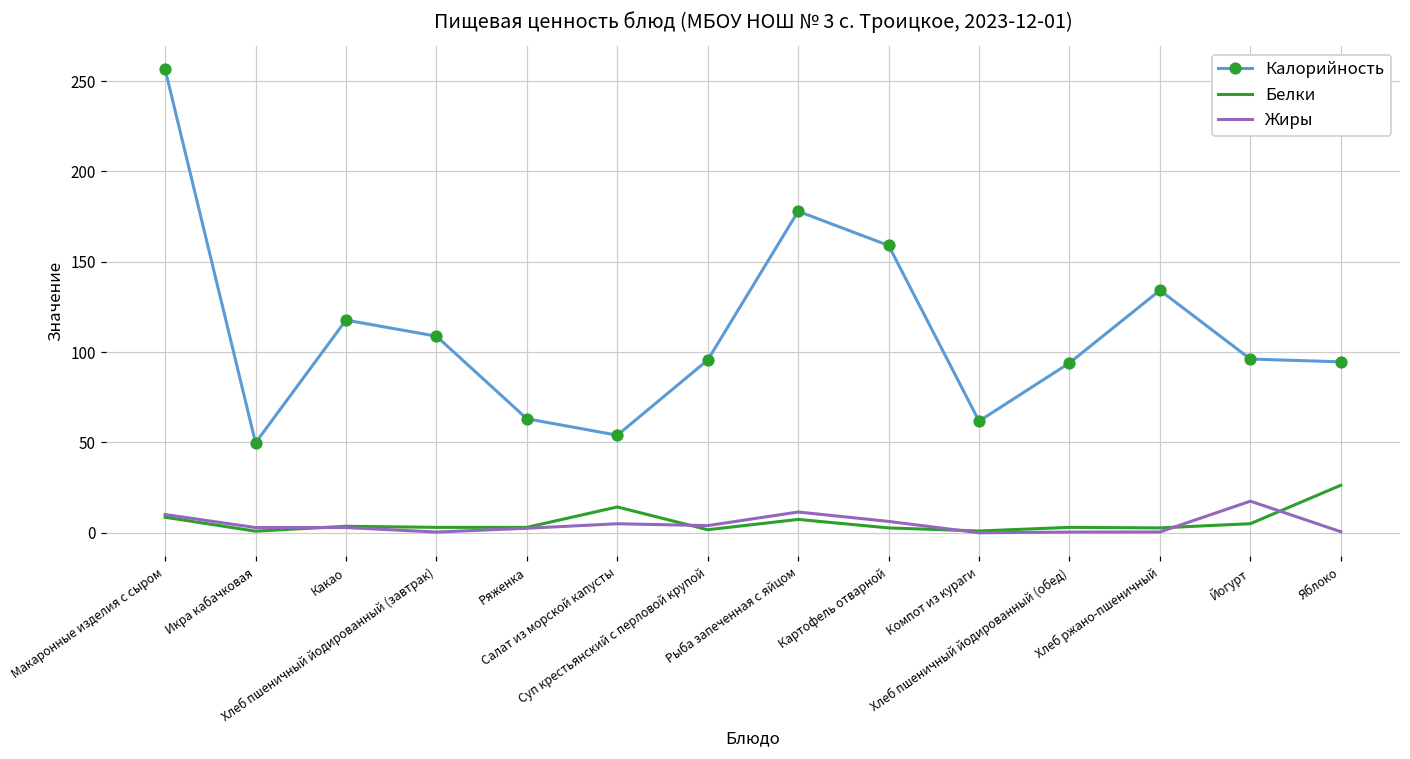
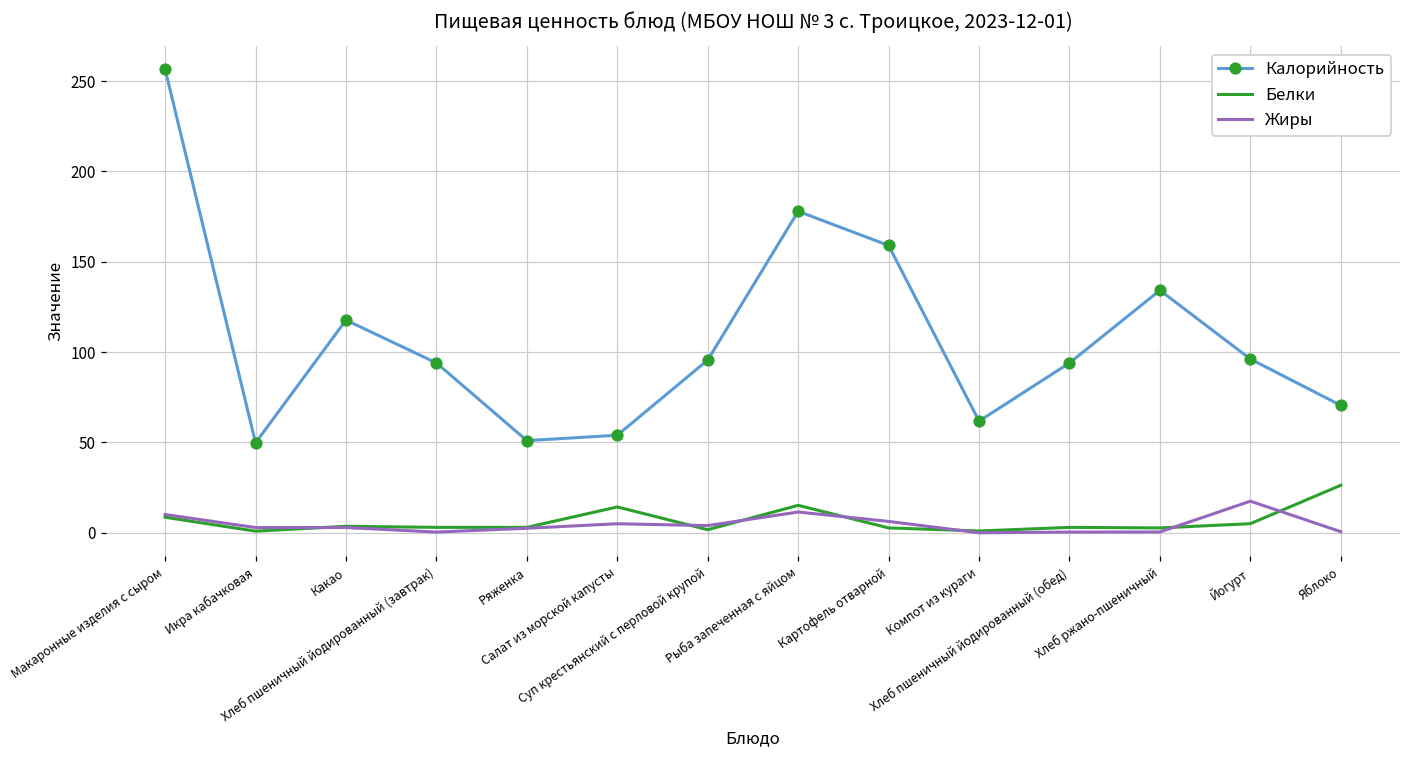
Калорийность, Хлеб пшеничный йодированный (завтрак): 109 -> 94
Калорийность, Ряженка: 63 -> 51
Белки, Рыба запеченная с яйцом: 7 -> 15
Калорийность, Яблоко: 95 -> 71
